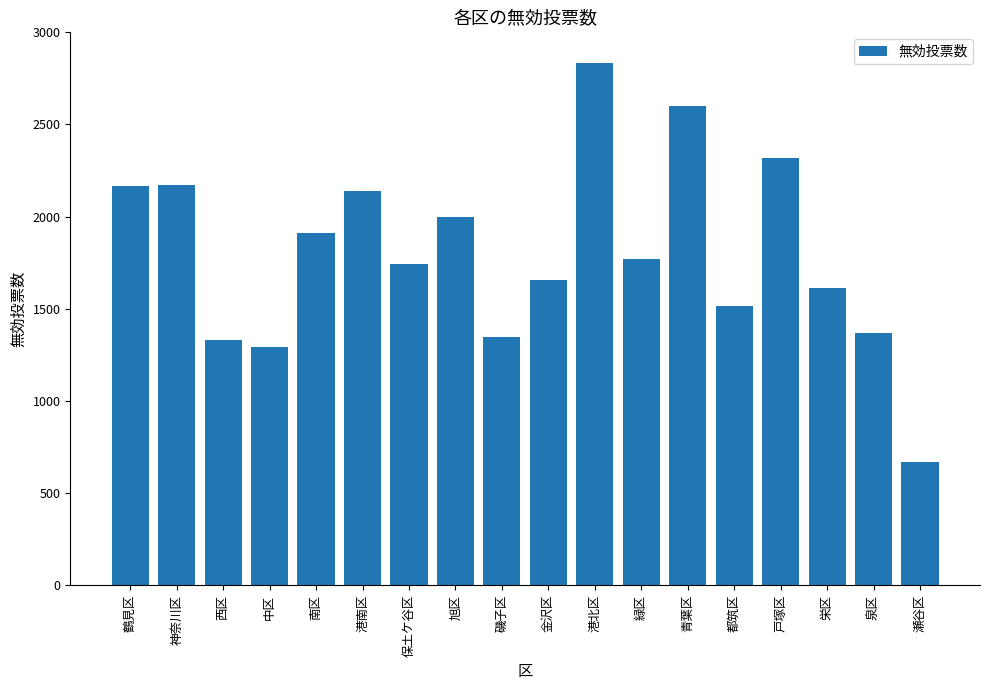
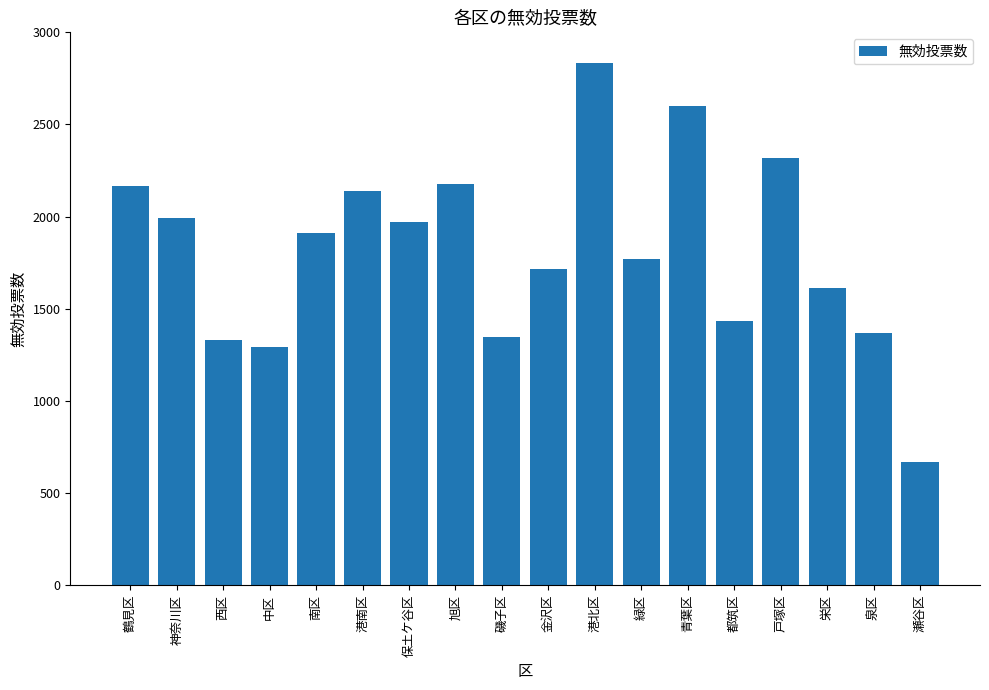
神奈川区: 2170 -> 1990
保土ケ谷区: 1740 -> 1970
旭区: 2000 -> 2180
金沢区: 1660 -> 1720
都筑区: 1520 -> 1430
